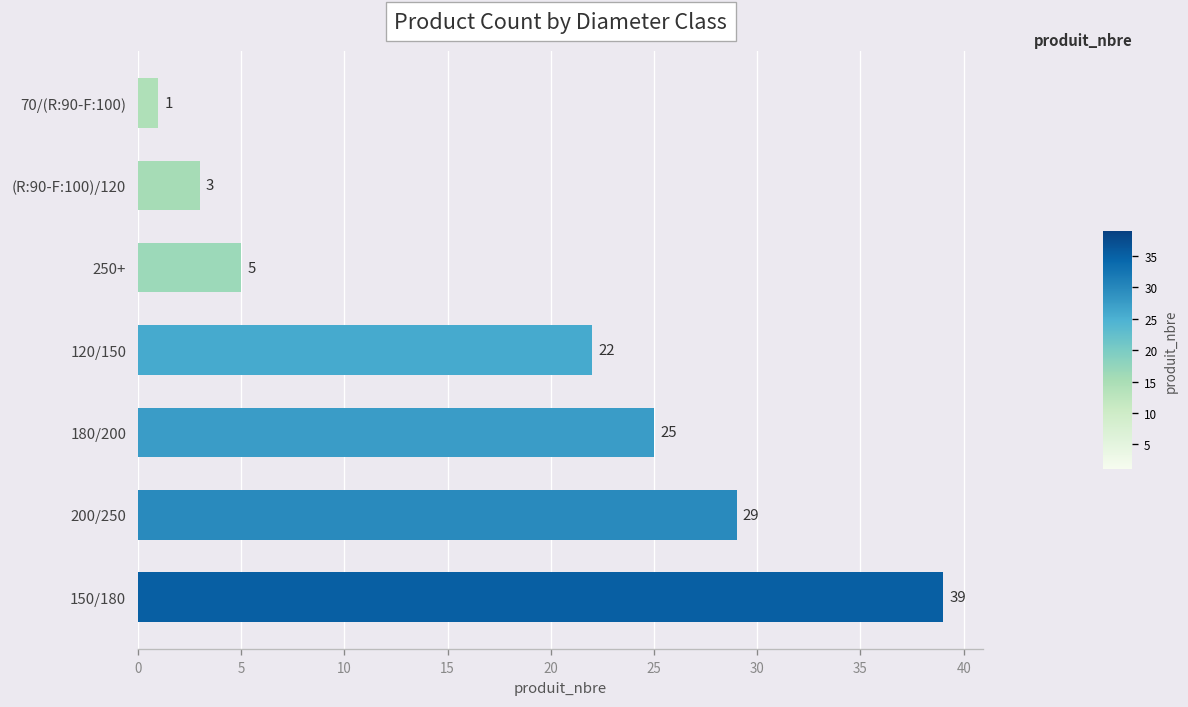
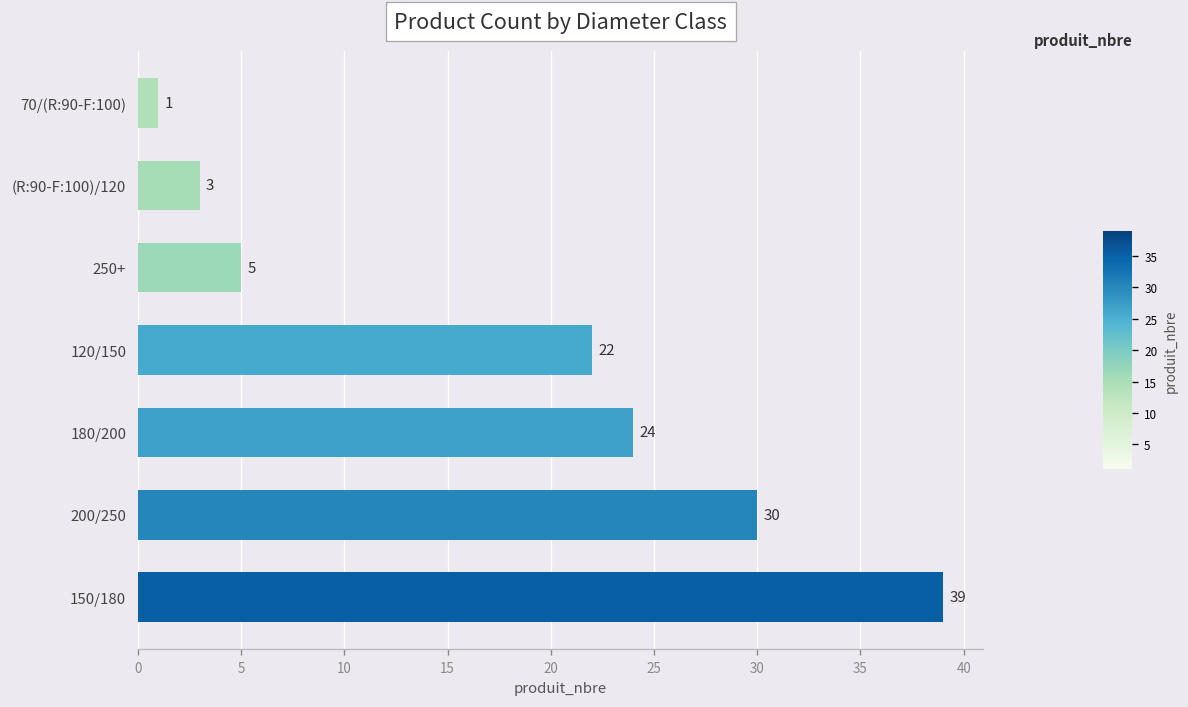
180/200: 25 -> 24
200/250: 29 -> 30
